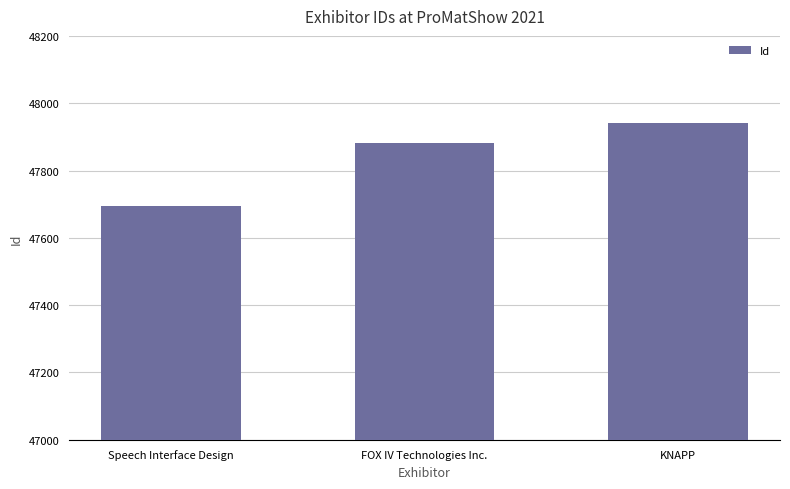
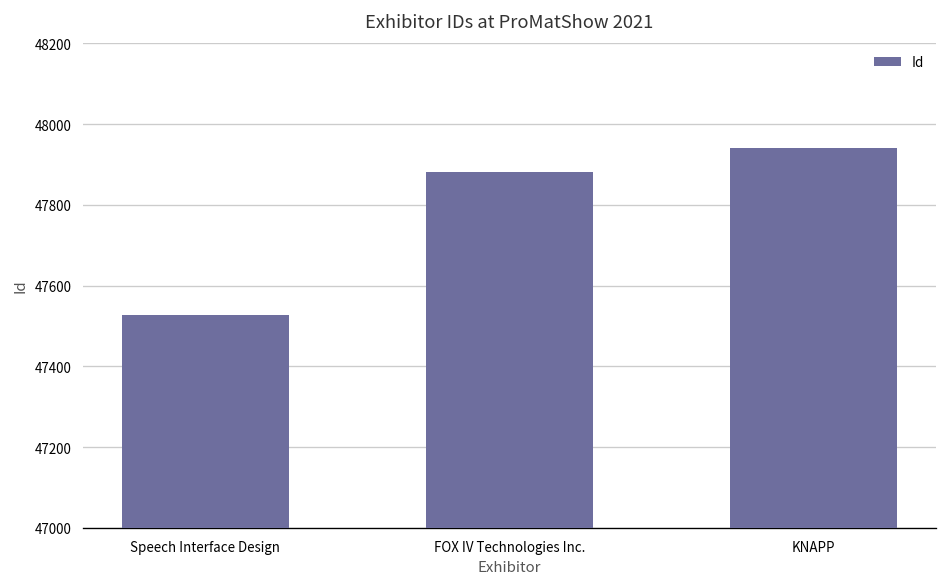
Speech Interface Design: 47690 -> 47530
